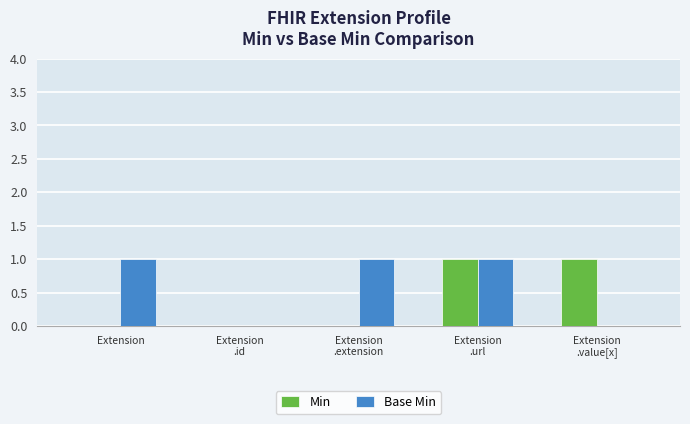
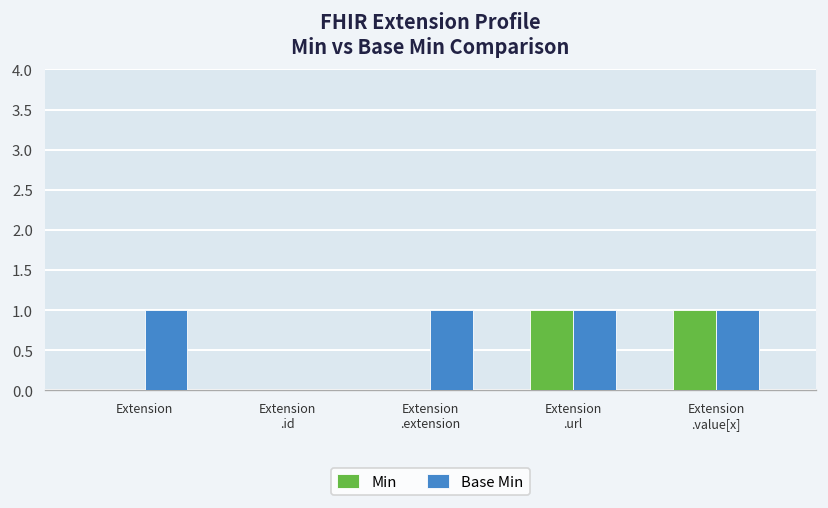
Base Min, Extension .value[x]: 0 -> 1
